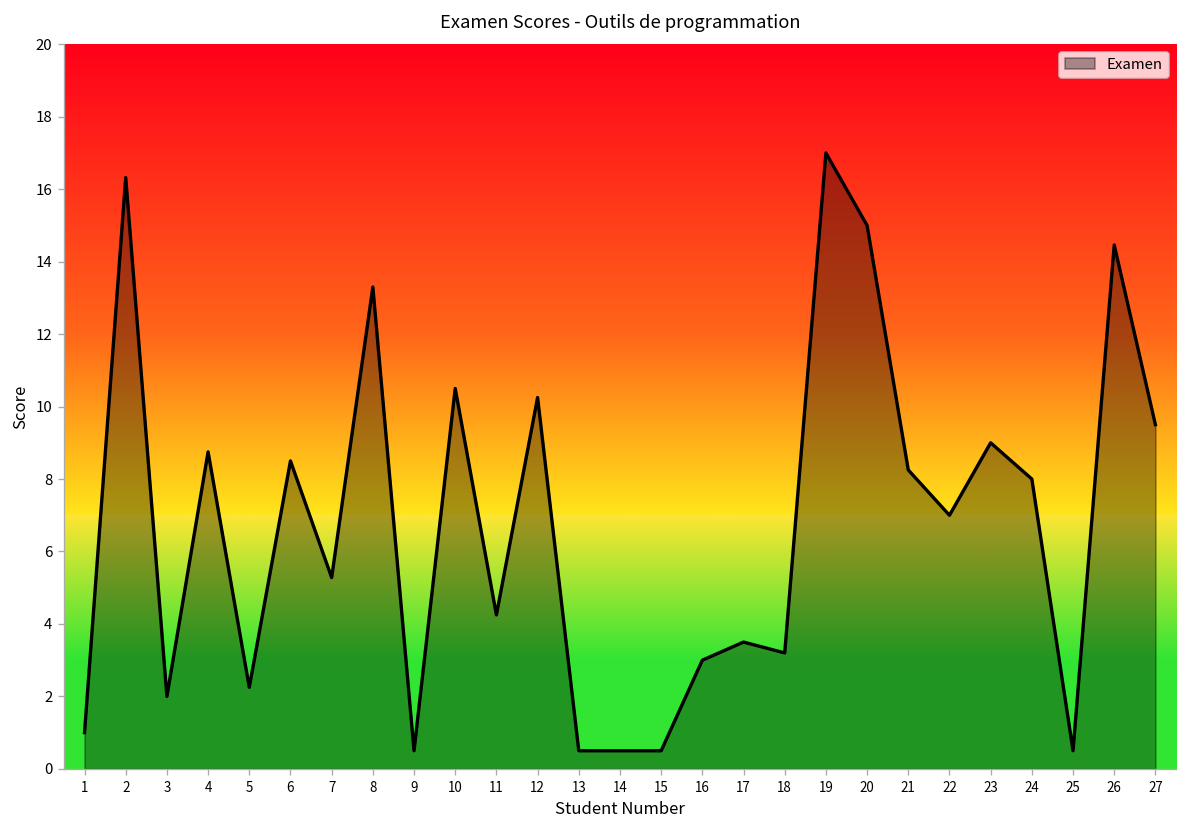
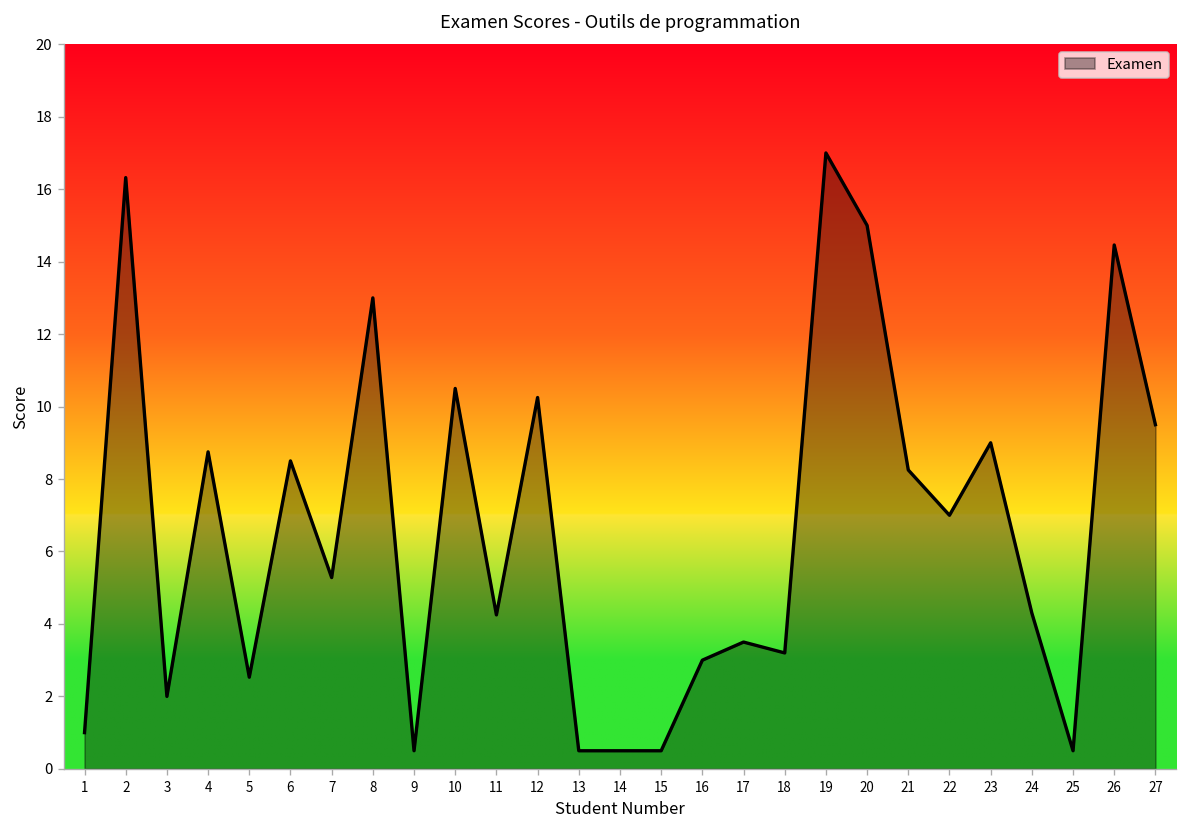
5: 2.3 -> 2.5
8: 13.3 -> 13.0
24: 8.0 -> 4.3
